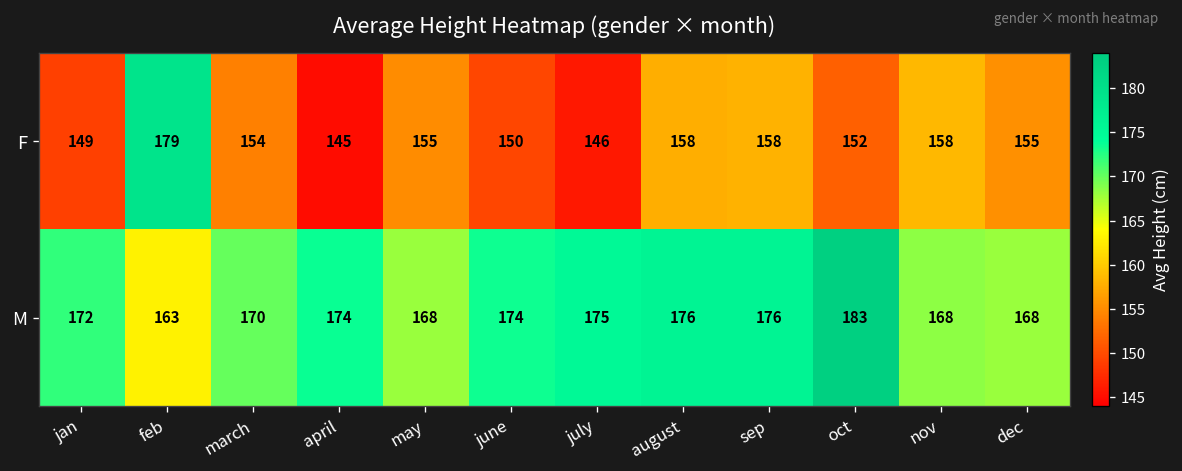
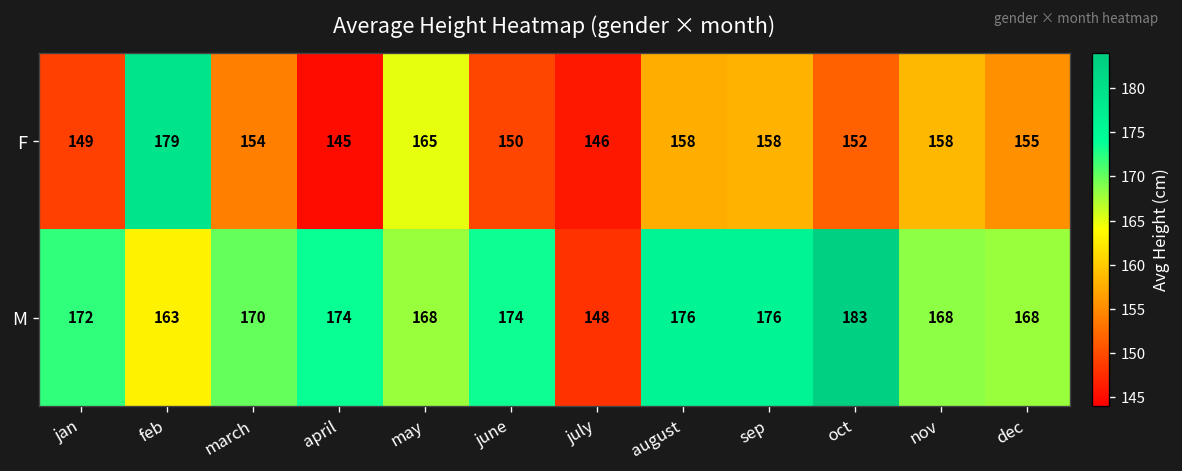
F, may: 155 -> 165
M, july: 175 -> 148
